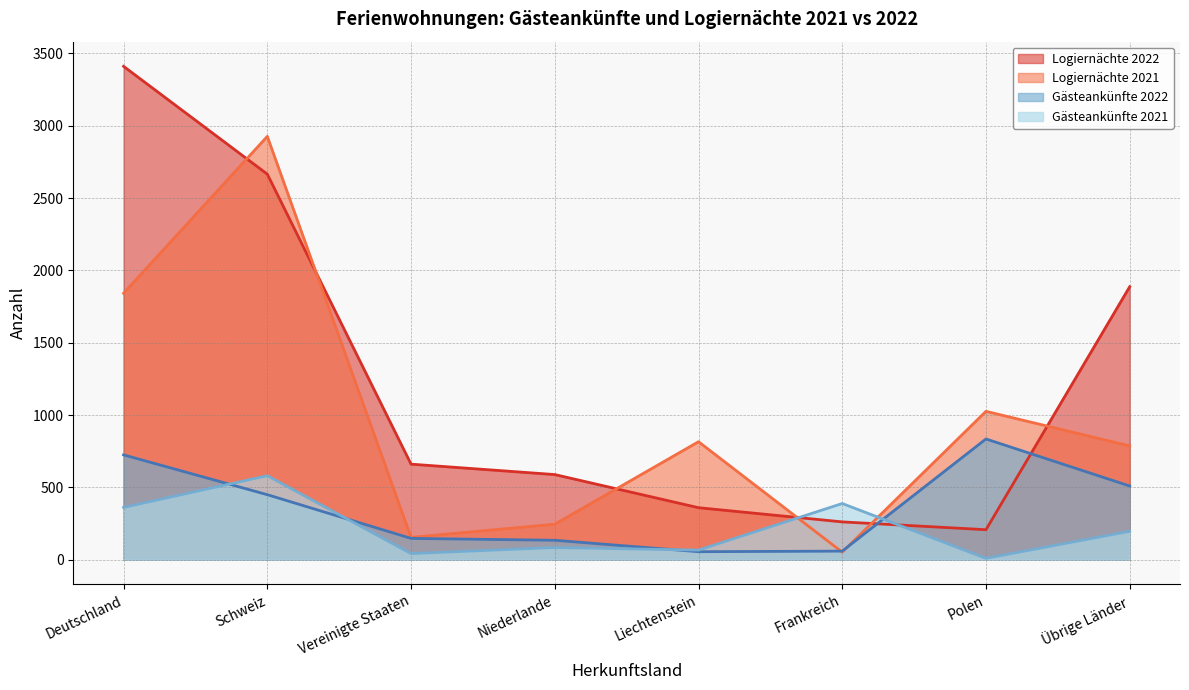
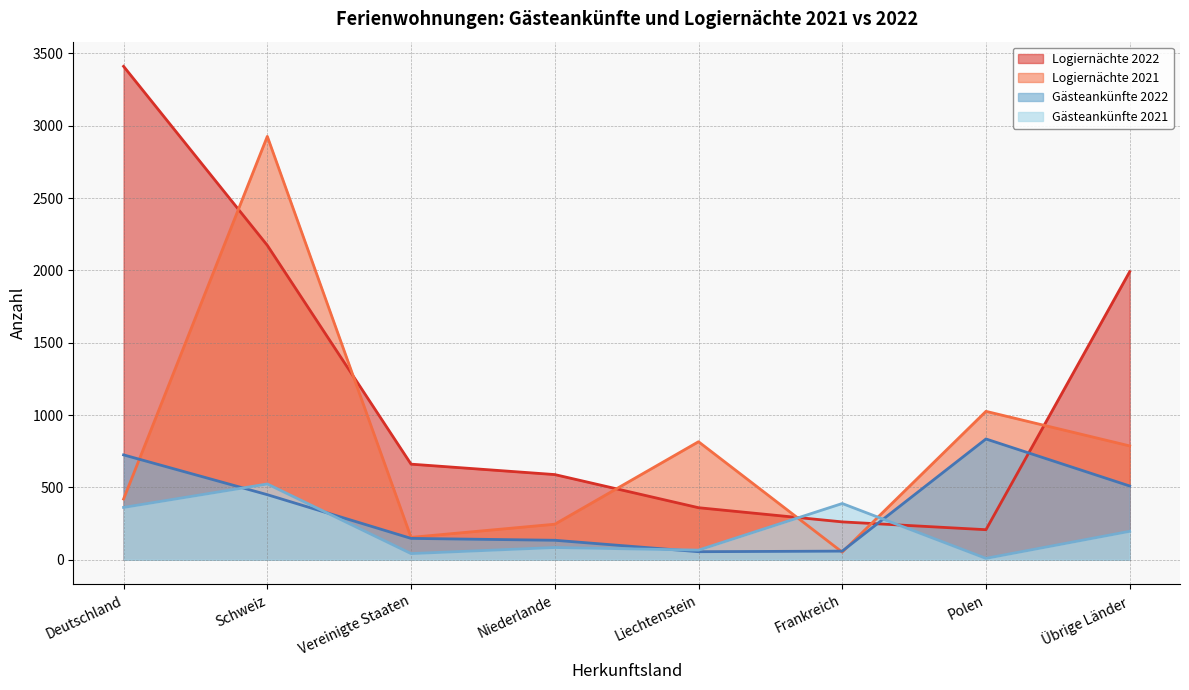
Logiernächte 2021, Deutschland: 1840 -> 420
Logiernächte 2022, Schweiz: 2670 -> 2170
Gästeankünfte 2021, Schweiz: 580 -> 520
Logiernächte 2022, Übrige Länder: 1890 -> 1990
